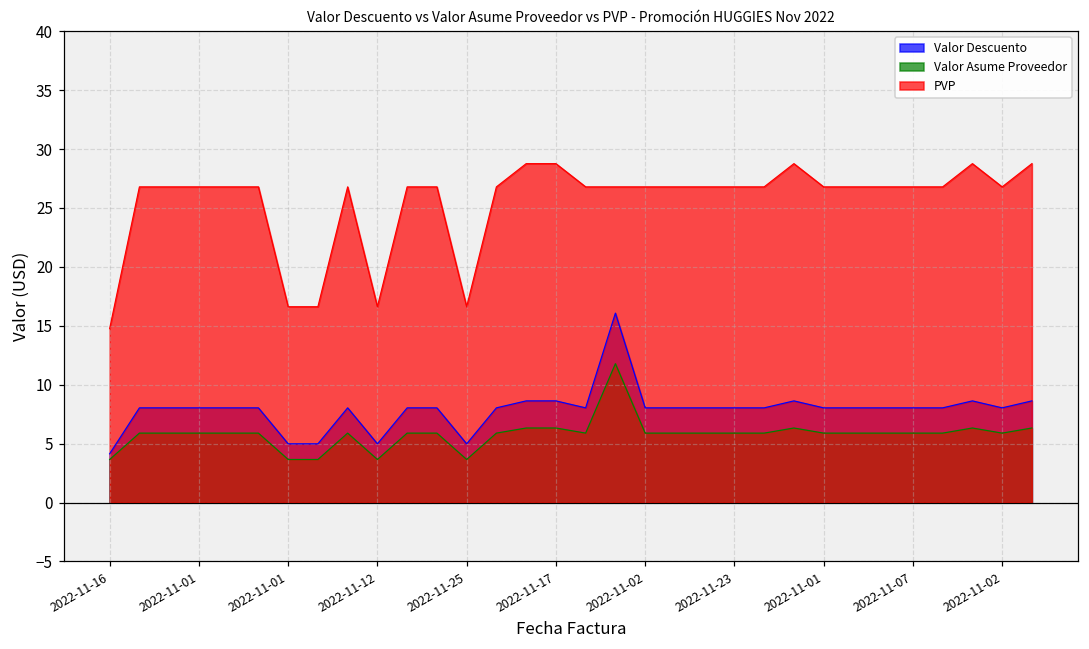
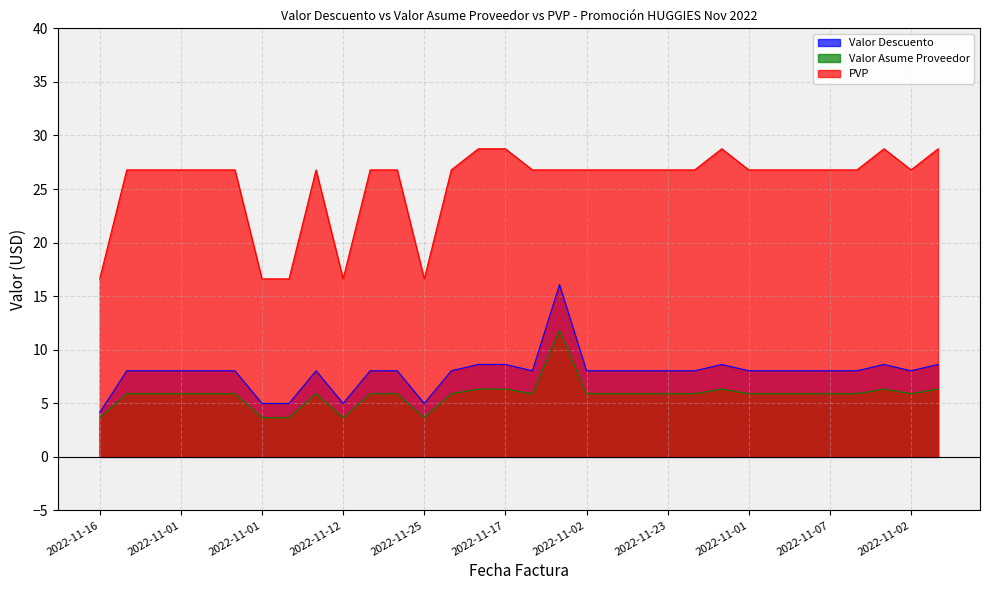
PVP, 2022-11-16: 14.8 -> 16.6
